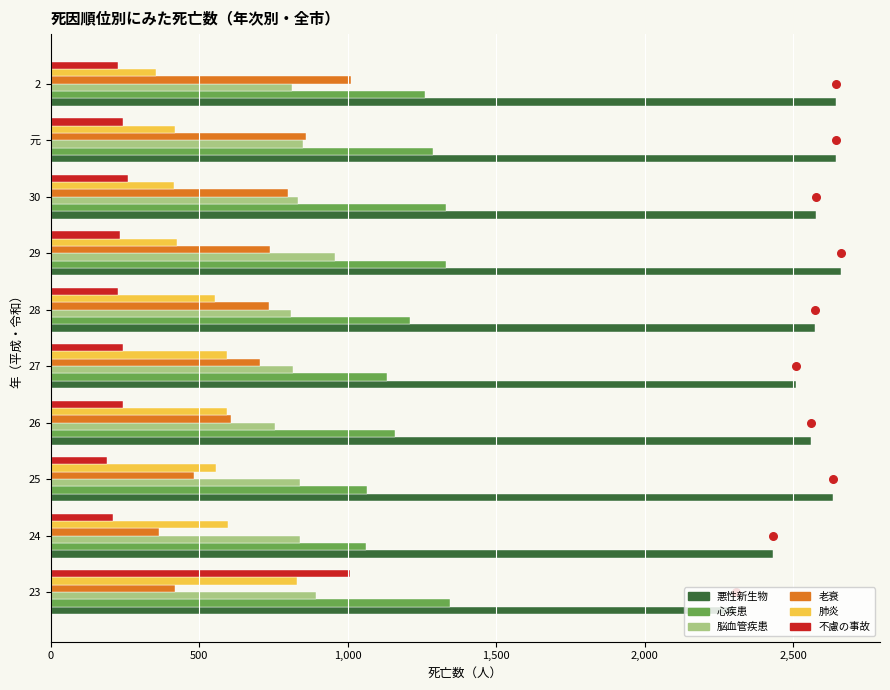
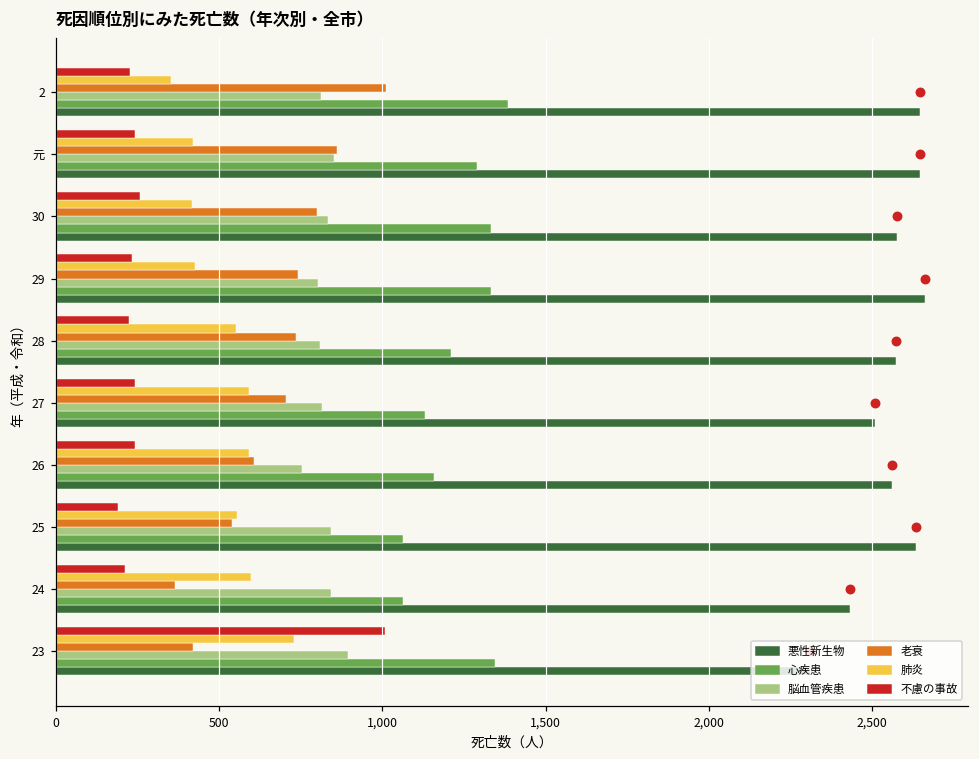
心疾患, 2: 1,260 -> 1,380
脳血管疾患, 29: 960 -> 800
老衰, 25: 480 -> 540
肺炎, 23: 830 -> 730
